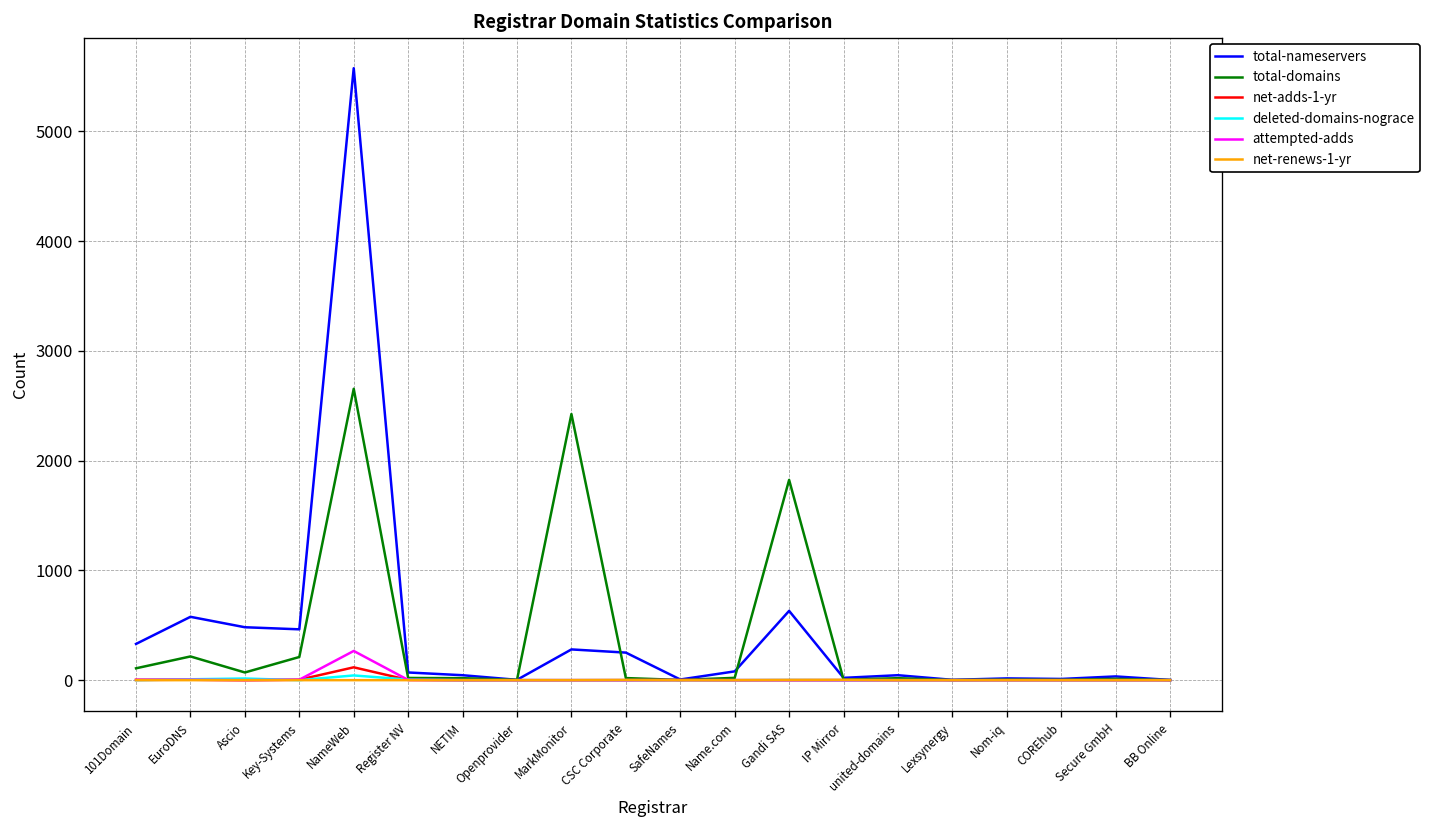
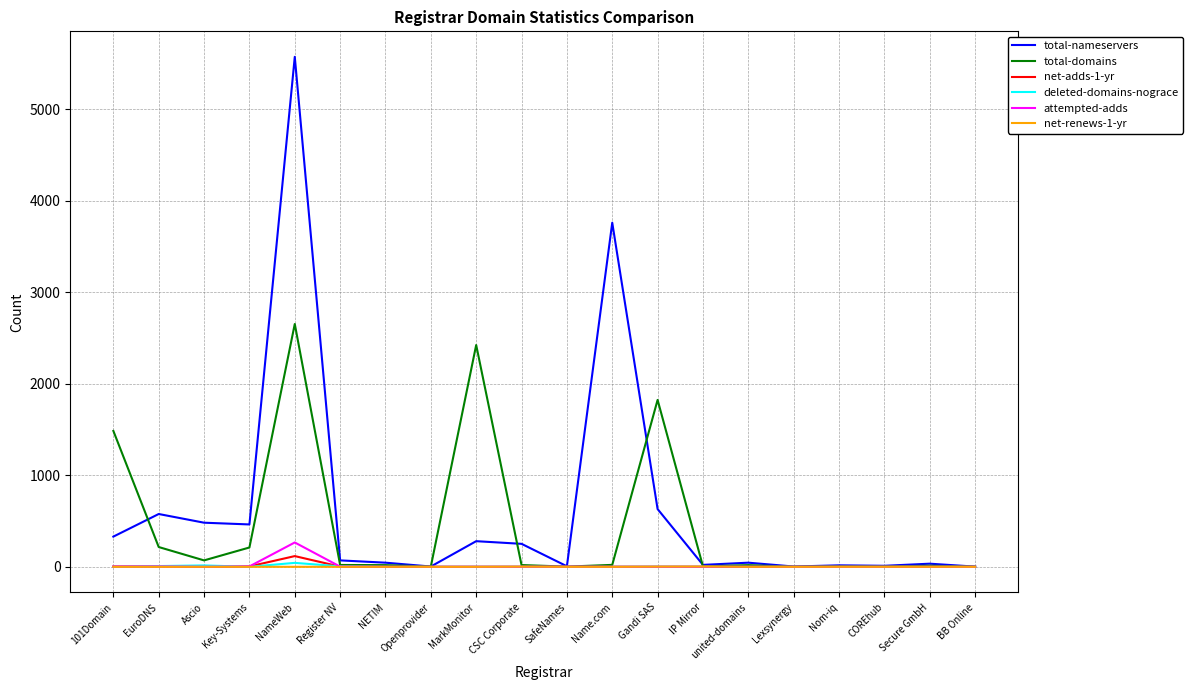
total-domains, 101Domain: 100 -> 1500
total-nameservers, Name.com: 100 -> 3800
